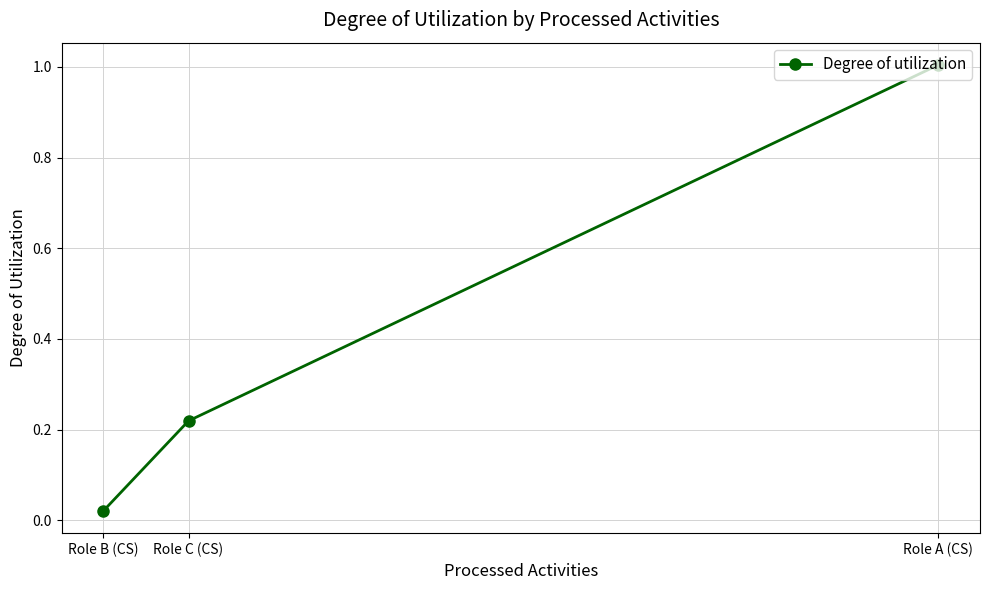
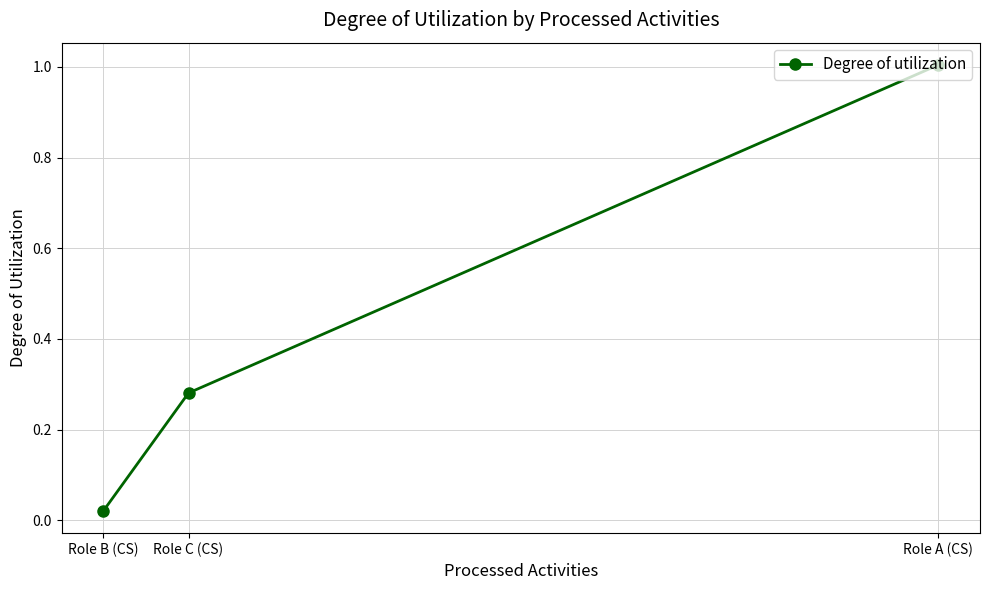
Role C (CS): 0.22 -> 0.28
